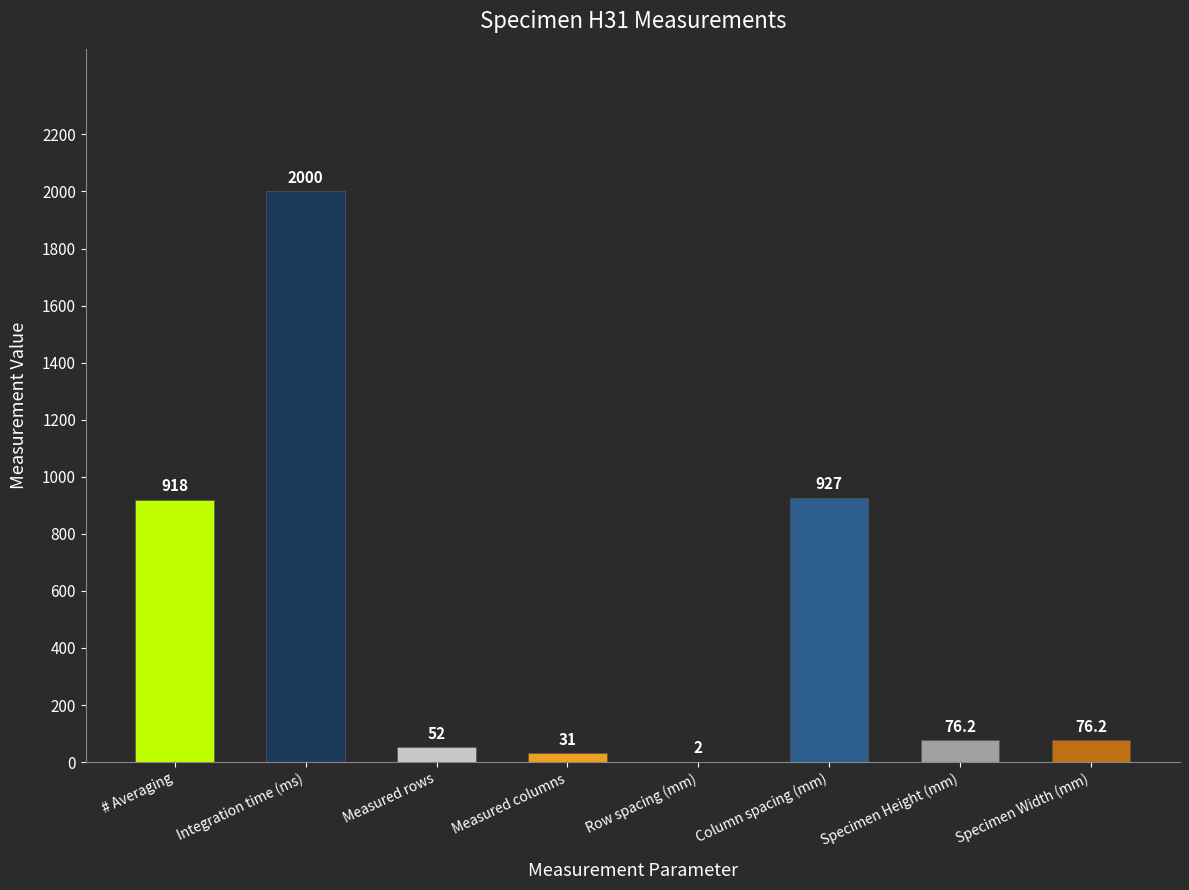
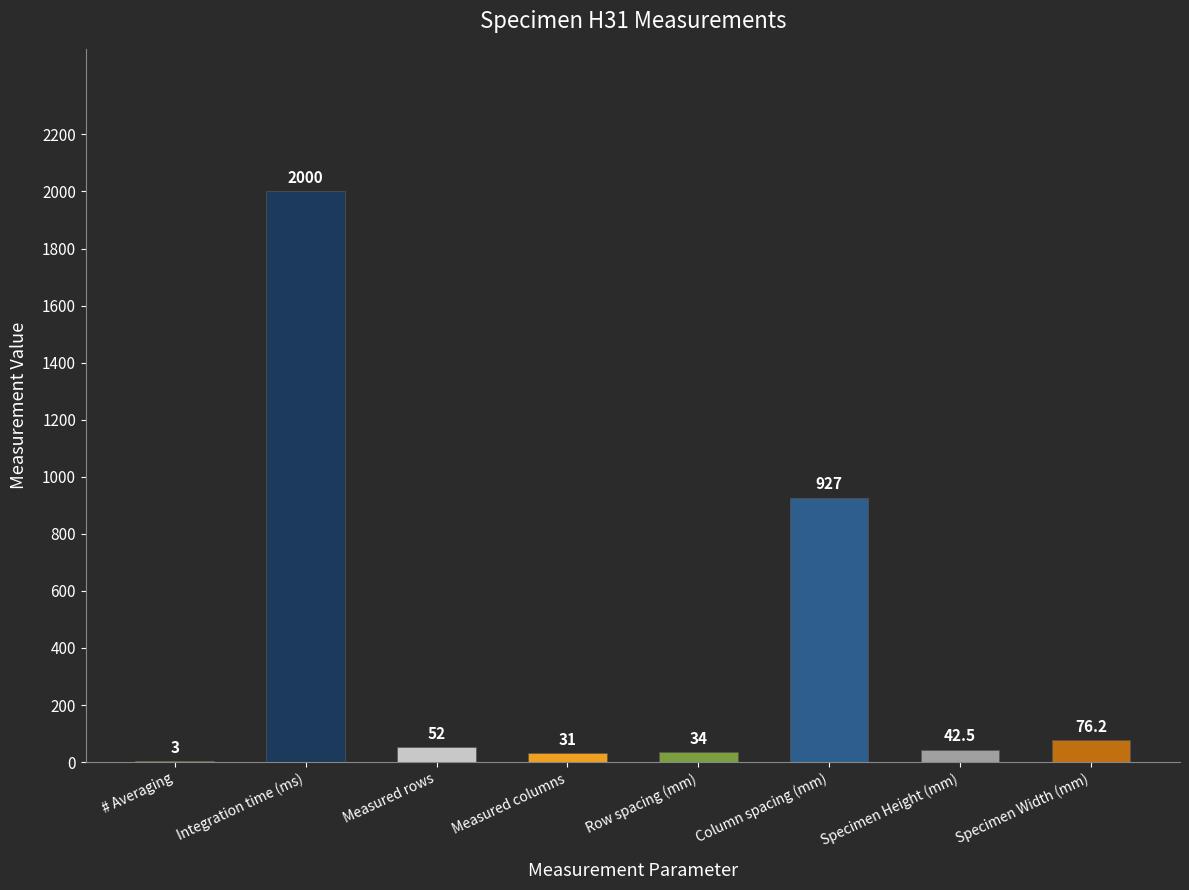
# Averaging: 918 -> 3
Row spacing (mm): 2 -> 34
Specimen Height (mm): 76.2 -> 42.5
